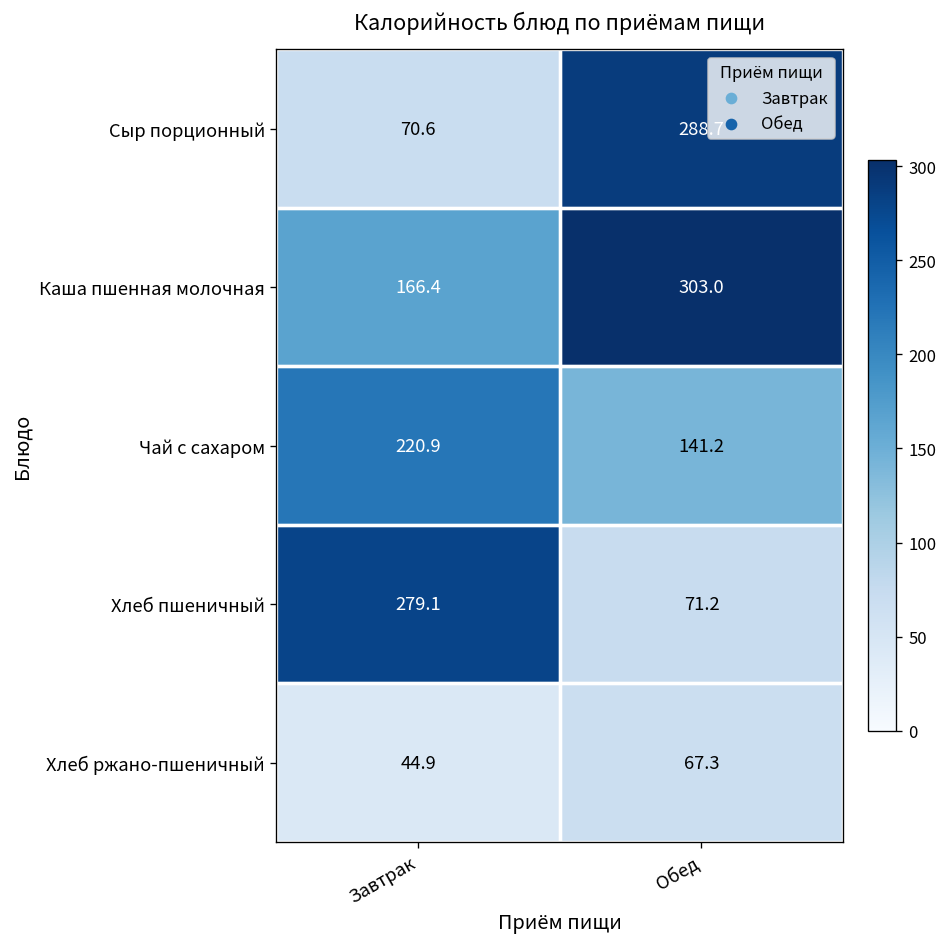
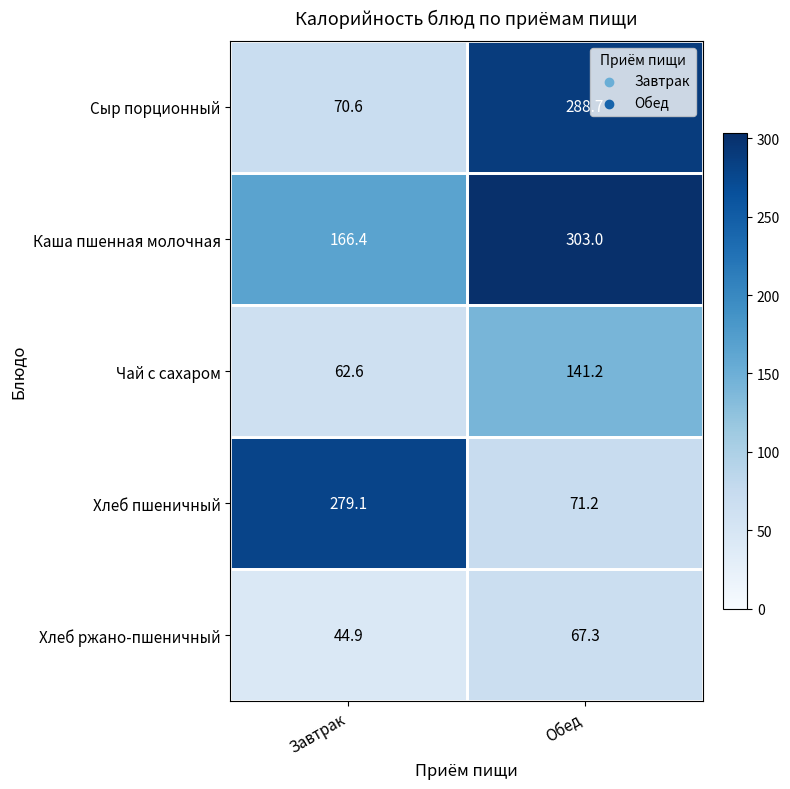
Чай с сахаром, Завтрак: 220.9 -> 62.6
